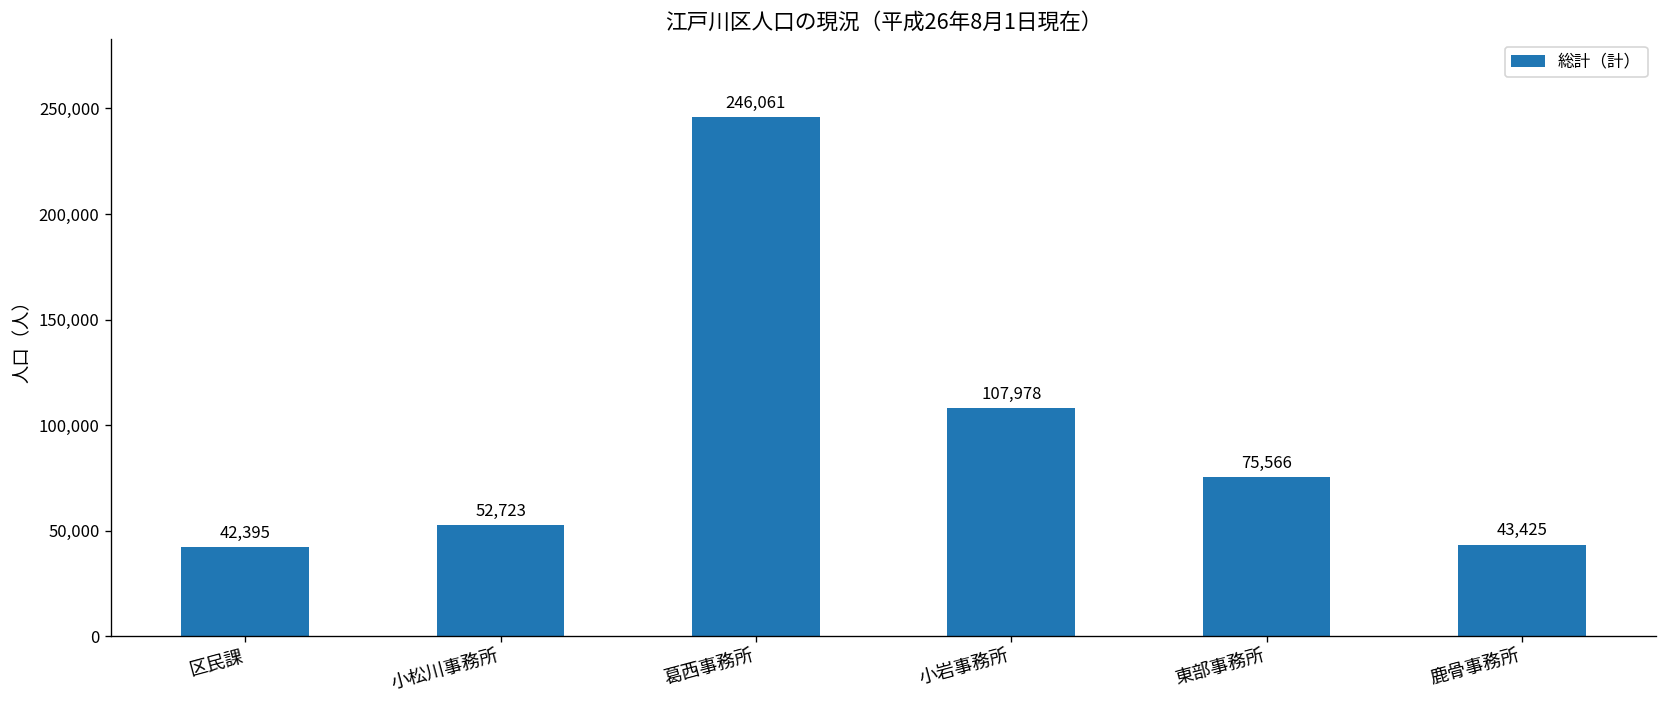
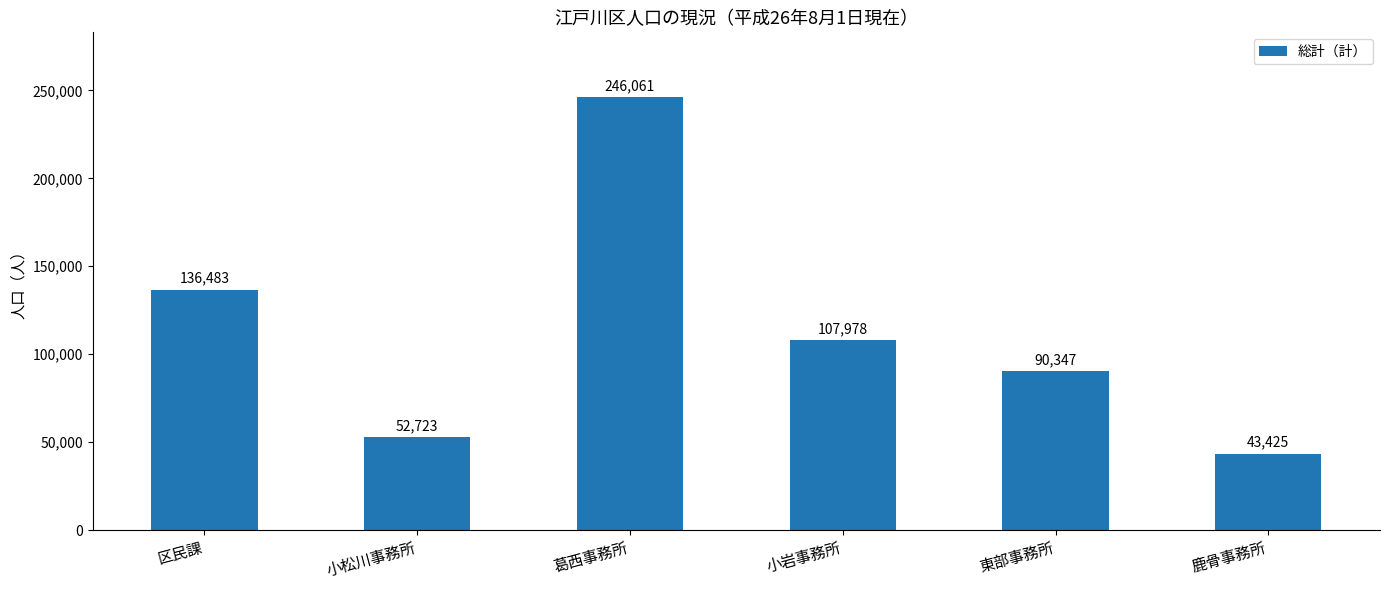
区民課: 42,395 -> 136,483
東部事務所: 75,566 -> 90,347
